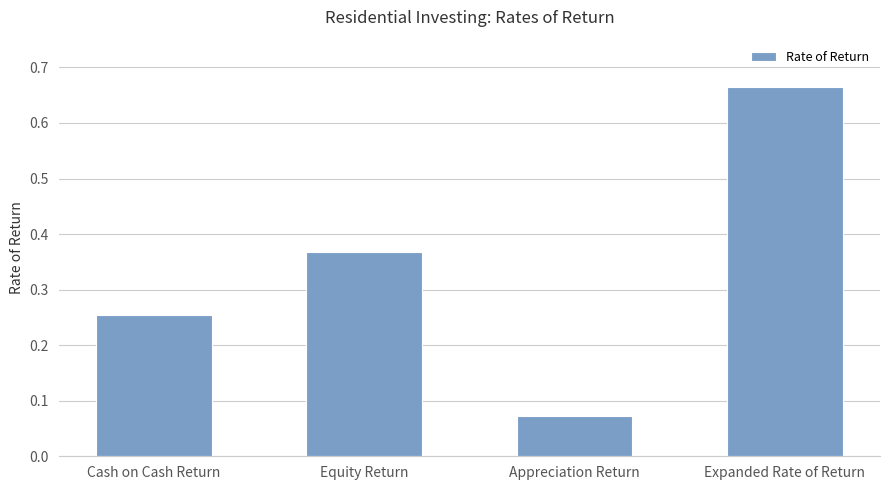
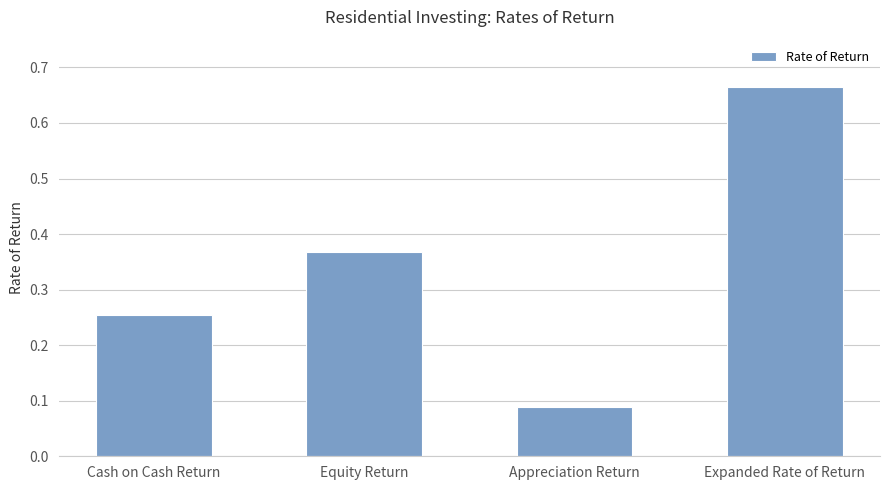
Appreciation Return: 0.07 -> 0.09
